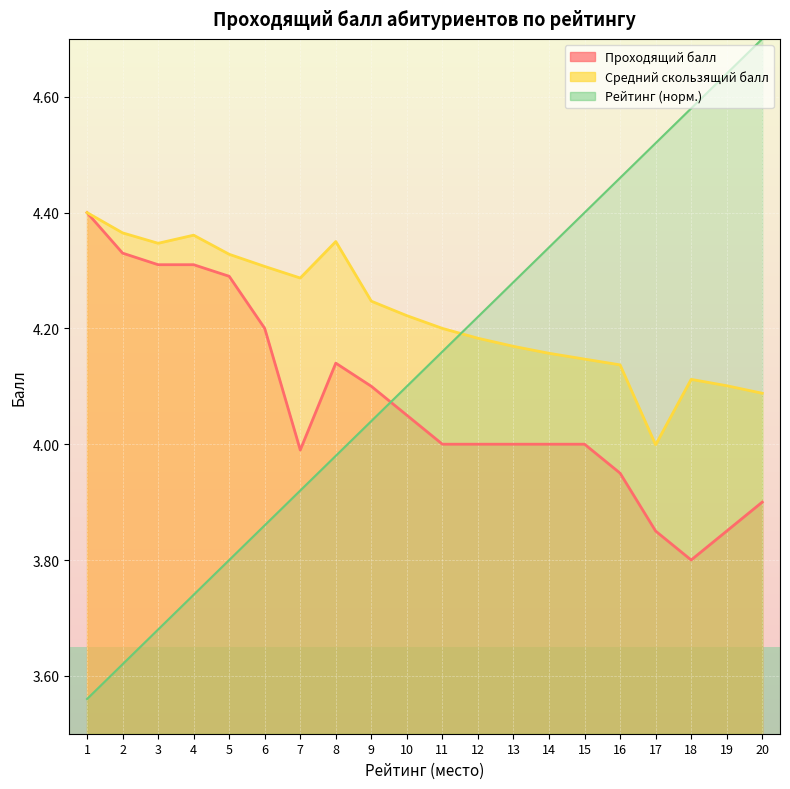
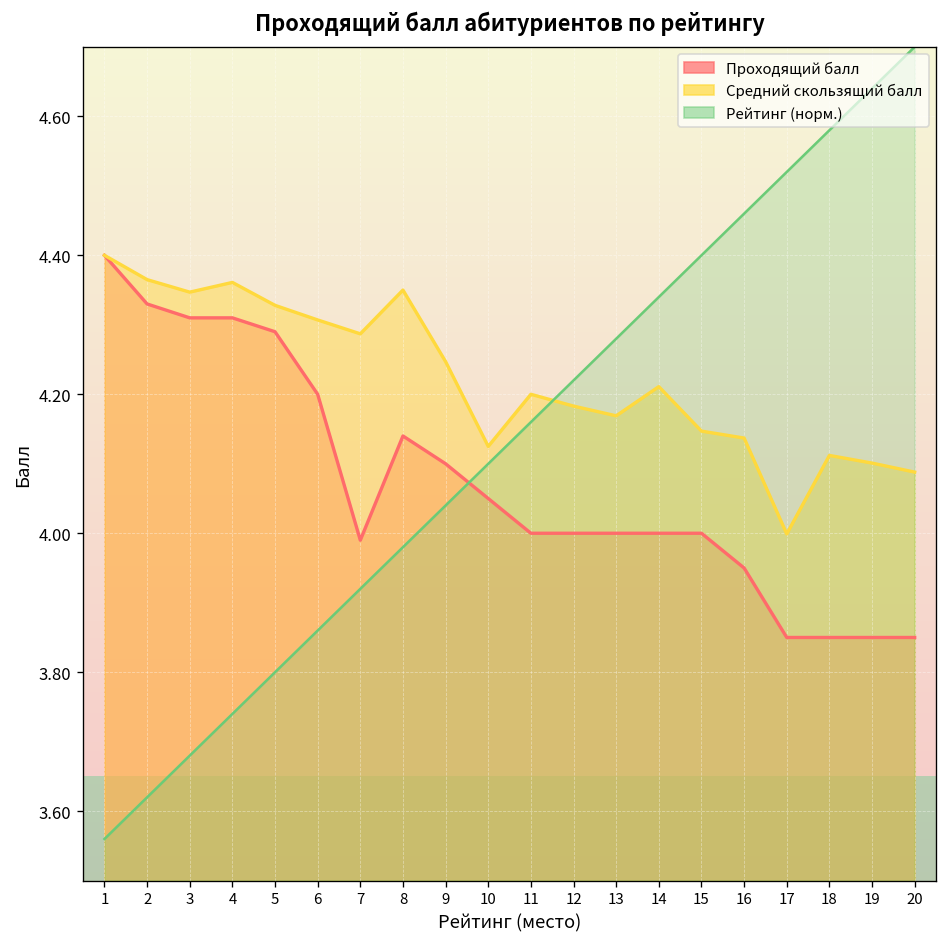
Средний скользящий балл, 10: 4.22 -> 4.13
Средний скользящий балл, 14: 4.16 -> 4.21
Проходящий балл, 18: 3.80 -> 3.85
Проходящий балл, 20: 3.90 -> 3.85
